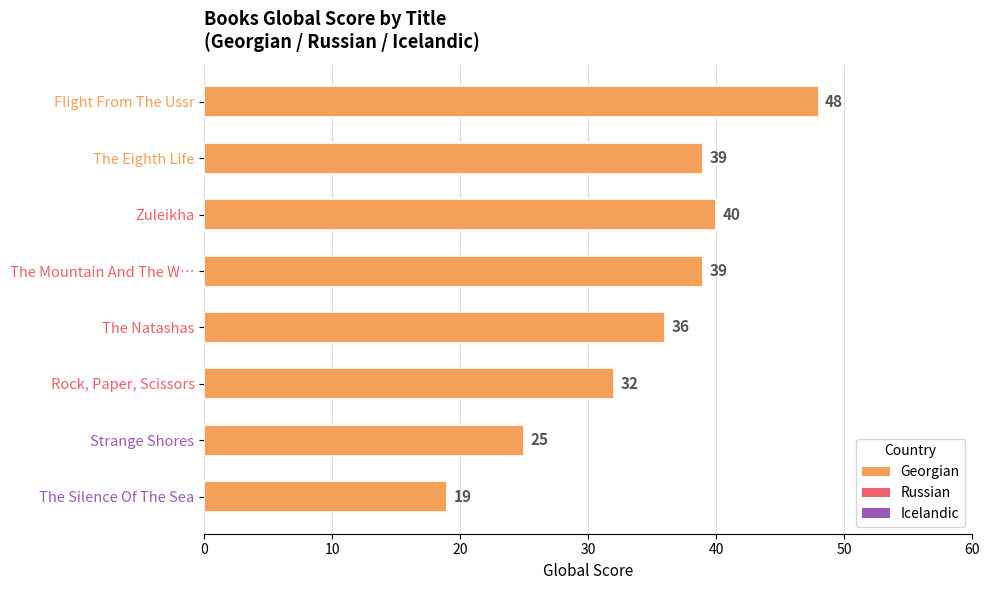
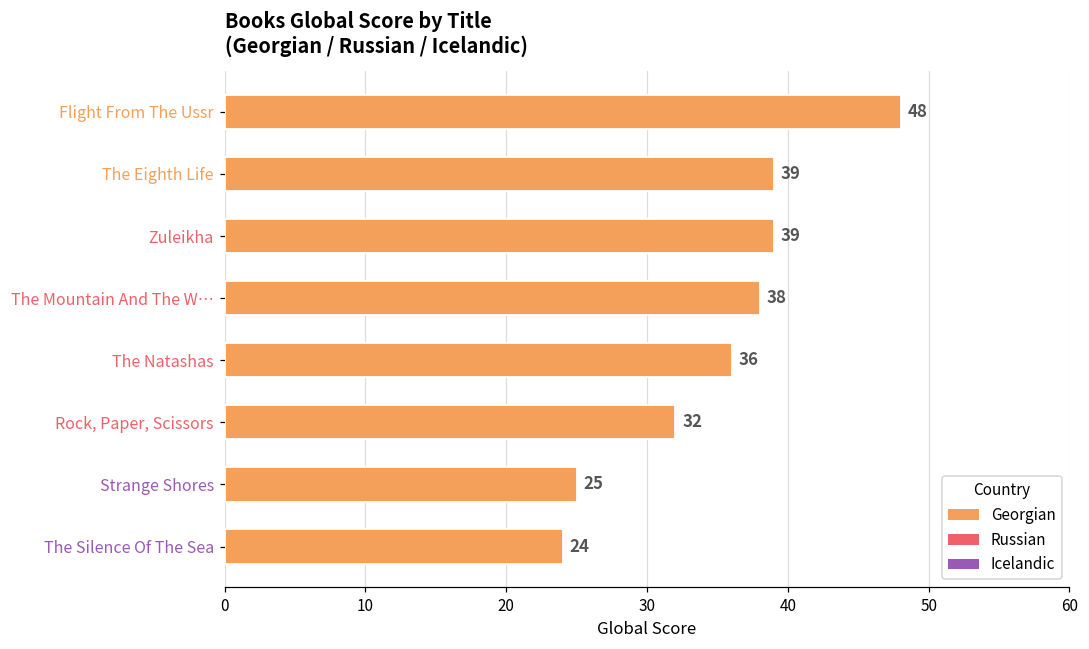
Zuleikha: 40 -> 39
The Mountain And The W…: 39 -> 38
The Silence Of The Sea: 19 -> 24
